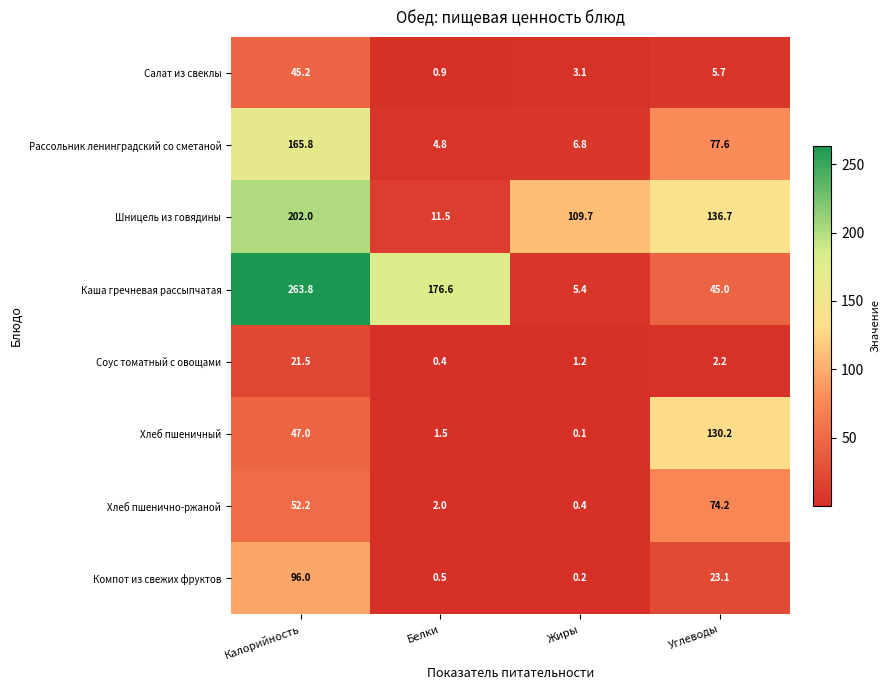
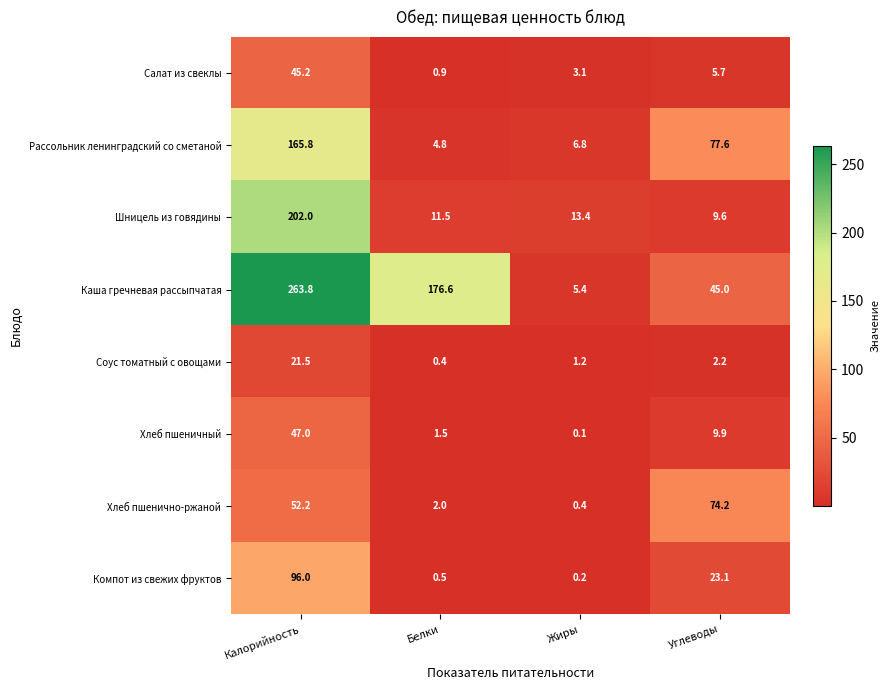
Шницель из говядины, Жиры: 109.7 -> 13.4
Шницель из говядины, Углеводы: 136.7 -> 9.6
Хлеб пшеничный, Углеводы: 130.2 -> 9.9
